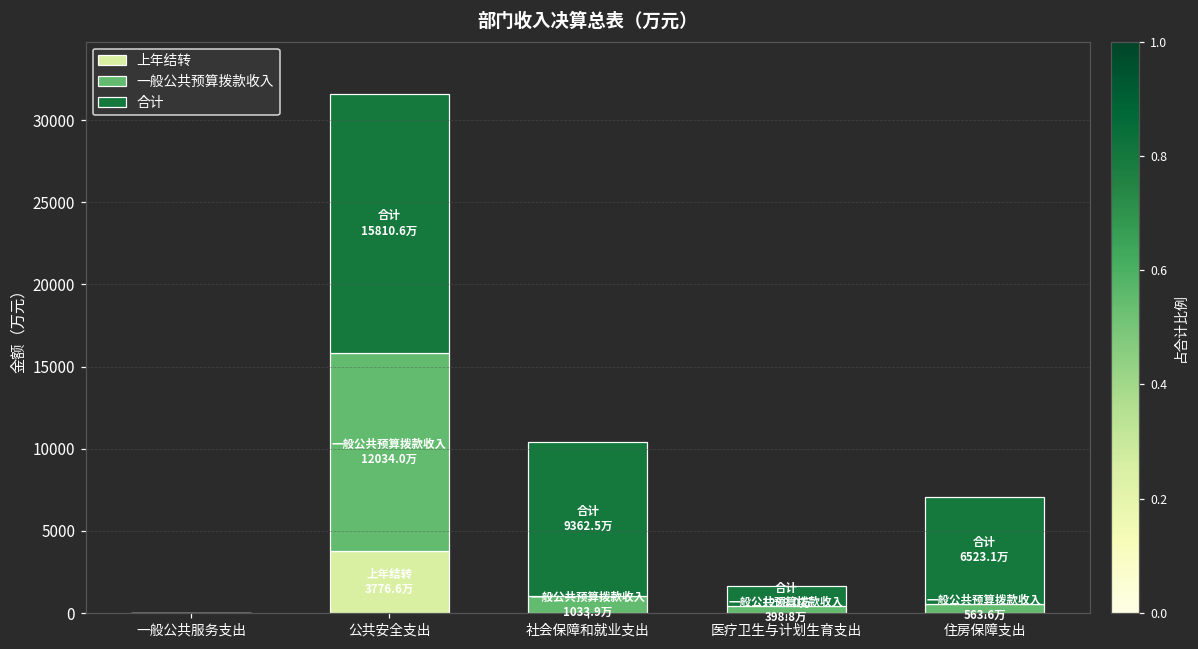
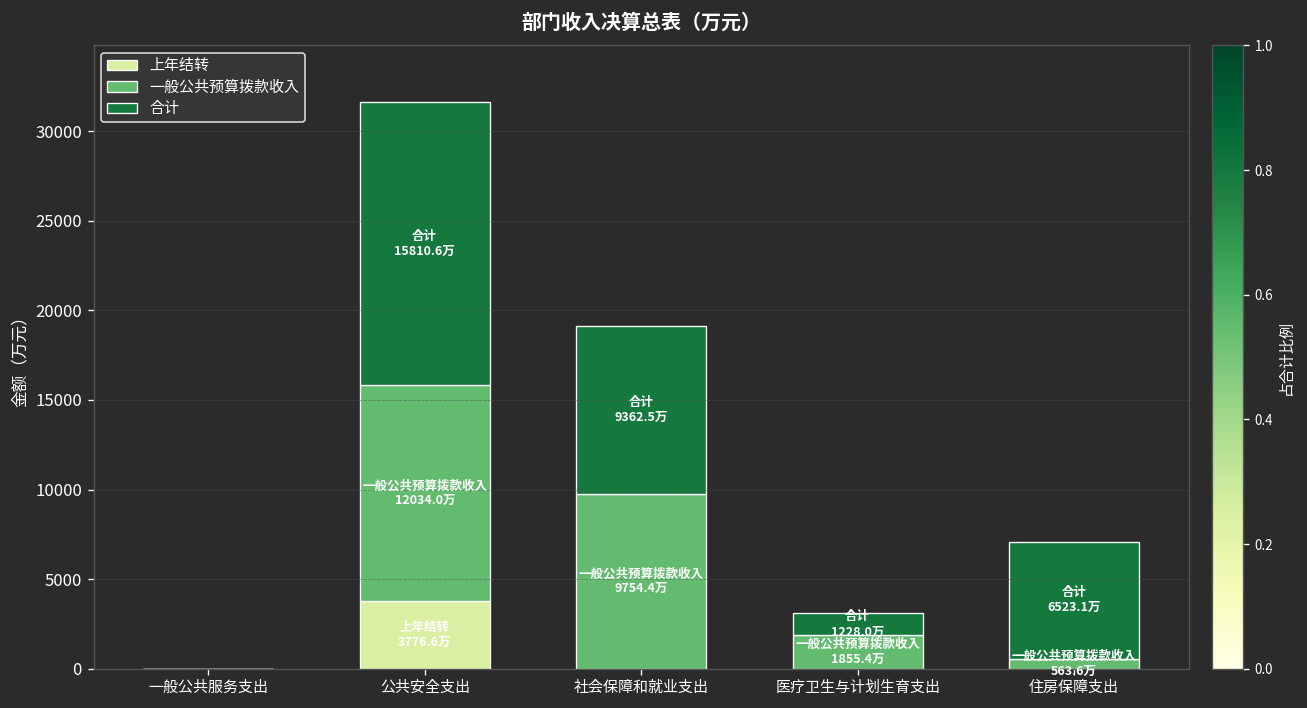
一般公共预算拨款收入, 社会保障和就业支出: 1033.9万 -> 9754.4万
一般公共预算拨款收入, 医疗卫生与计划生育支出: 398.8万 -> 1855.4万
